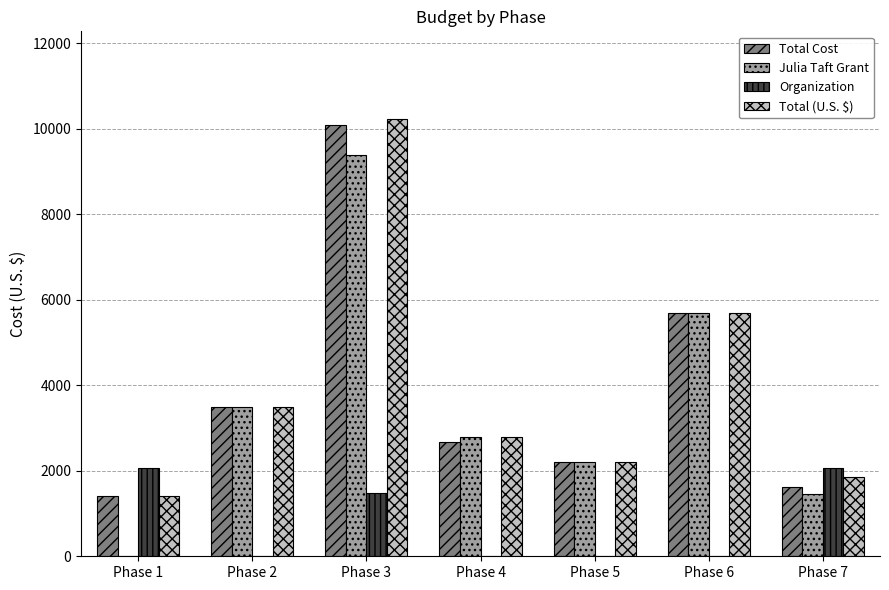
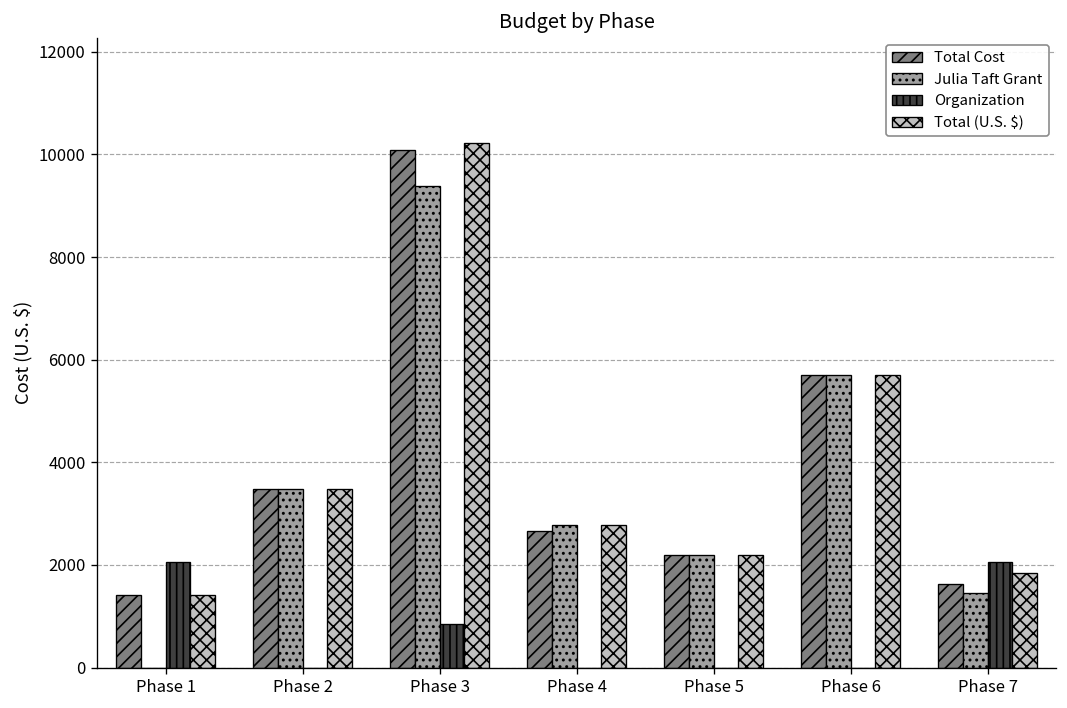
Organization, Phase 3: 1500 -> 800
